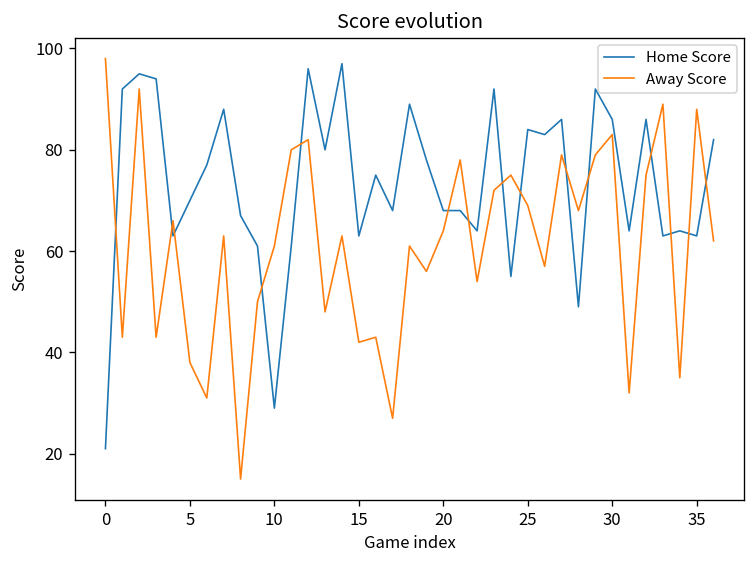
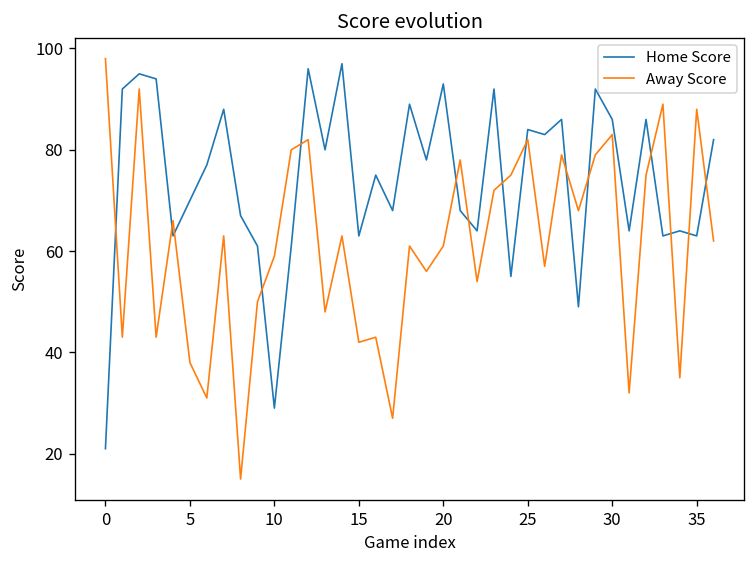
Away Score, 10: 61 -> 59
Home Score, 20: 68 -> 93
Away Score, 20: 64 -> 61
Away Score, 25: 69 -> 82
